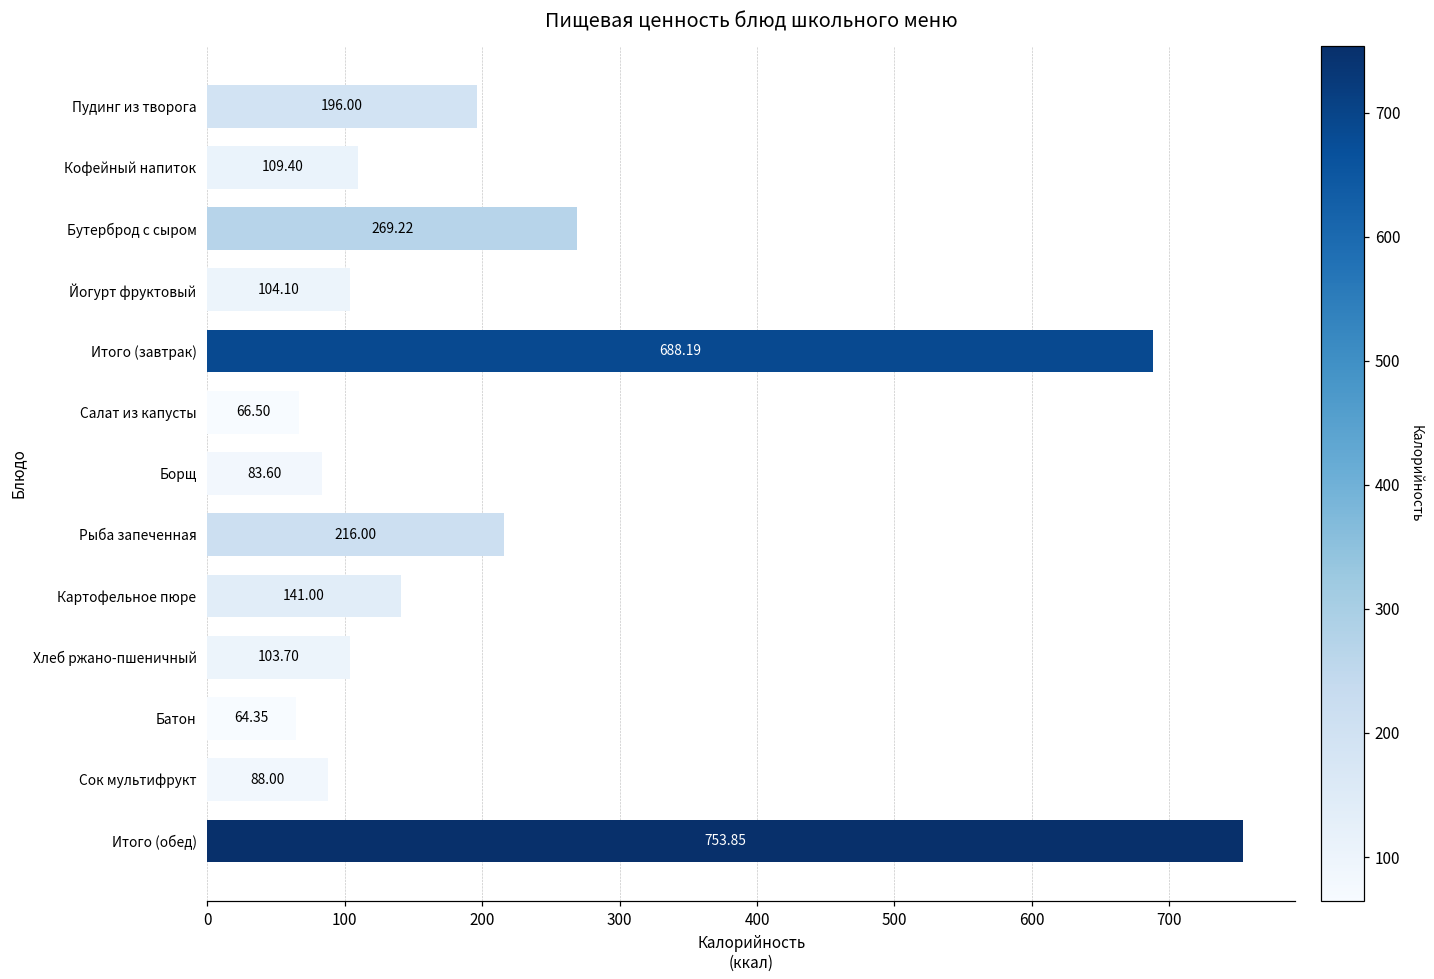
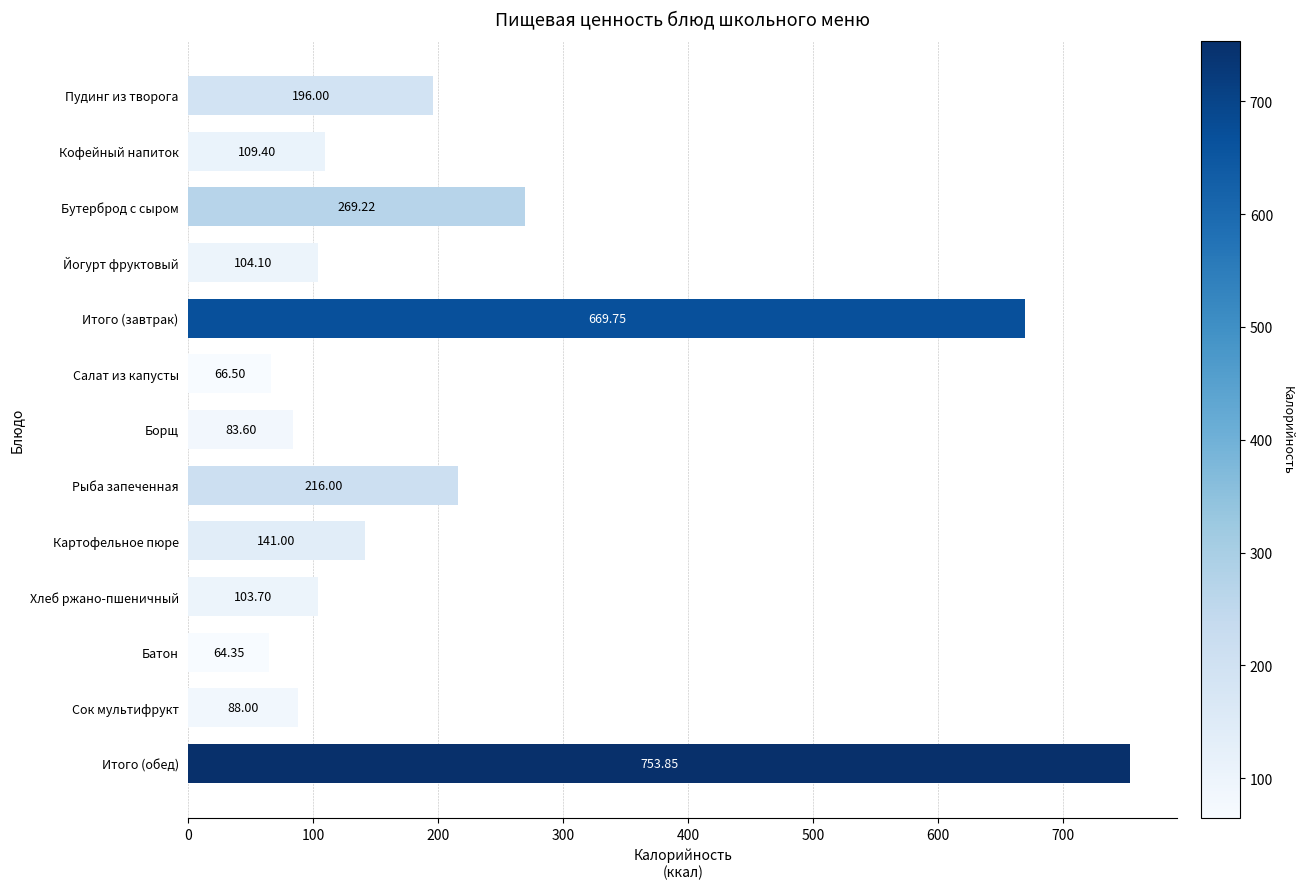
Итого (завтрак): 688.19 -> 669.75
